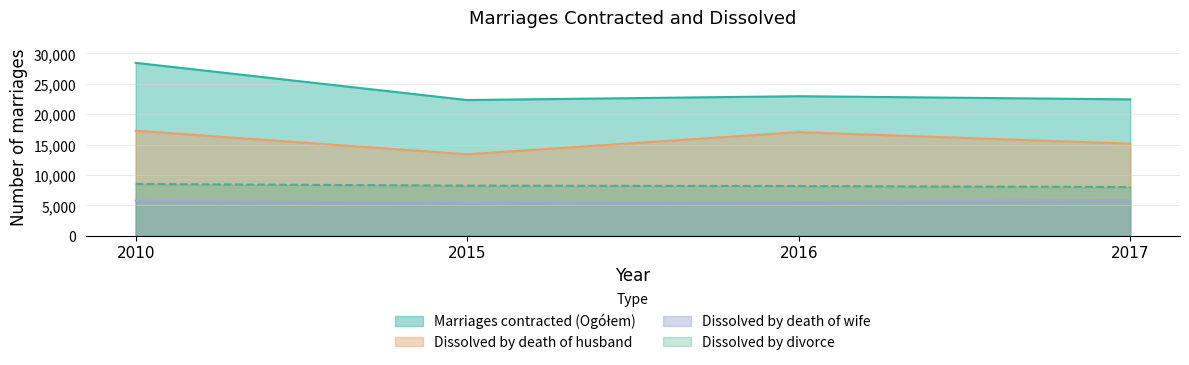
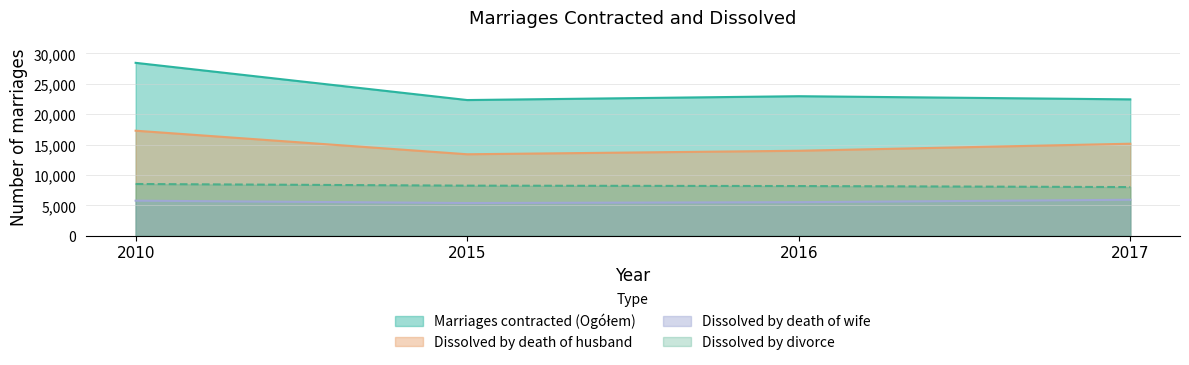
Dissolved by death of husband, 2016: 17,000 -> 14,000
